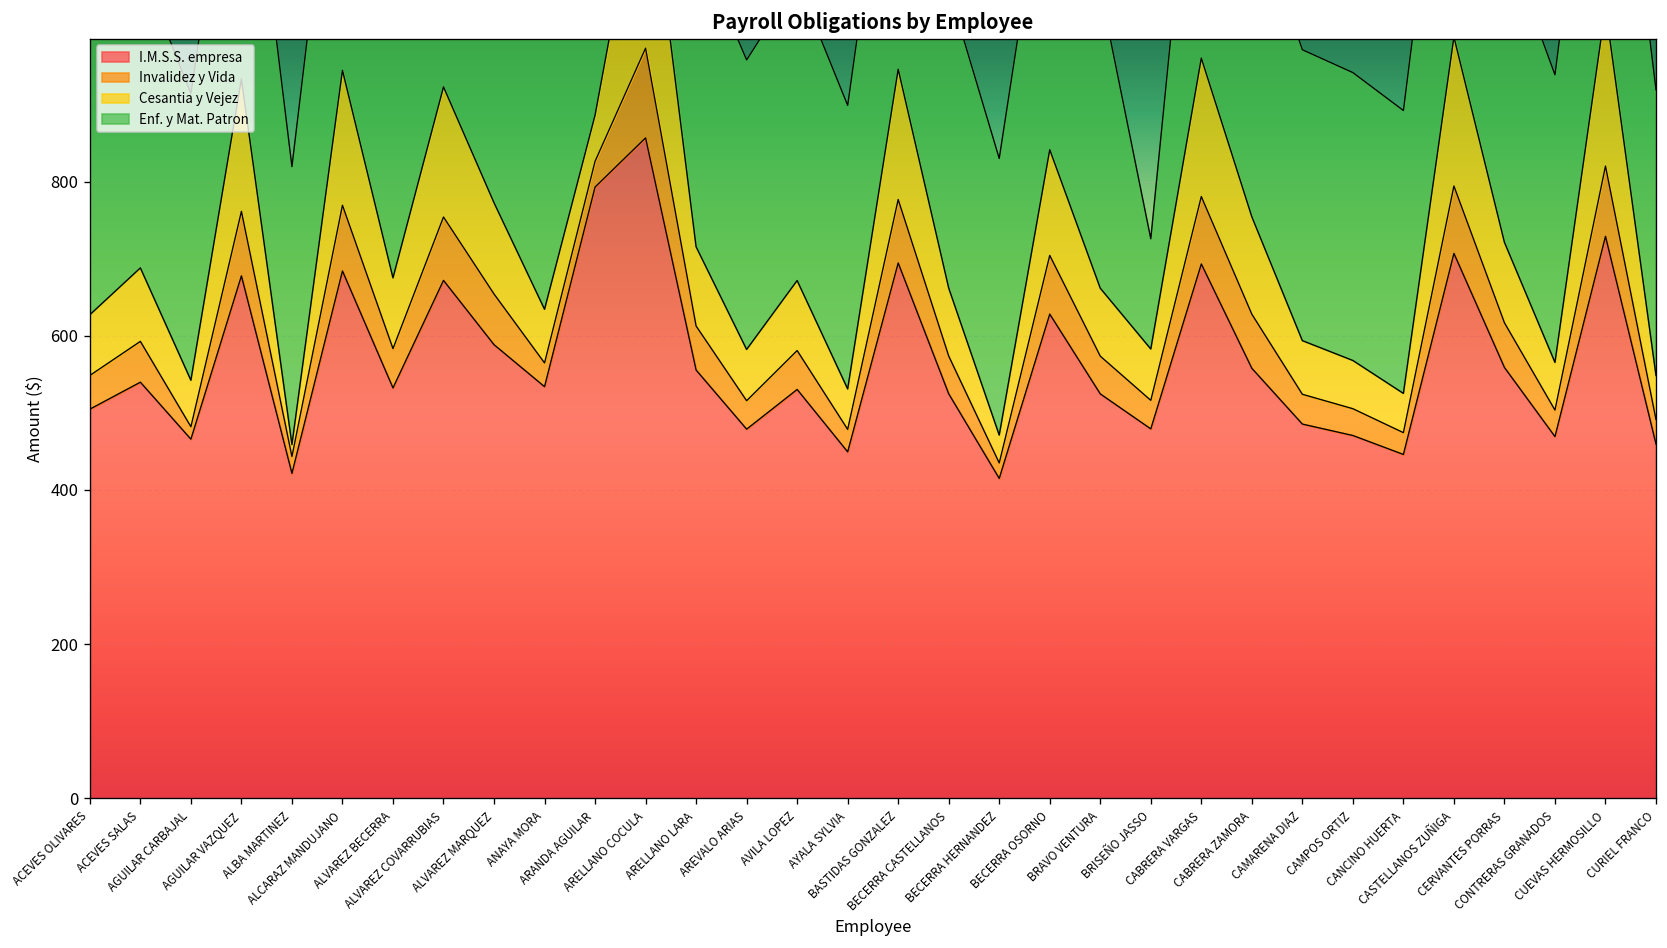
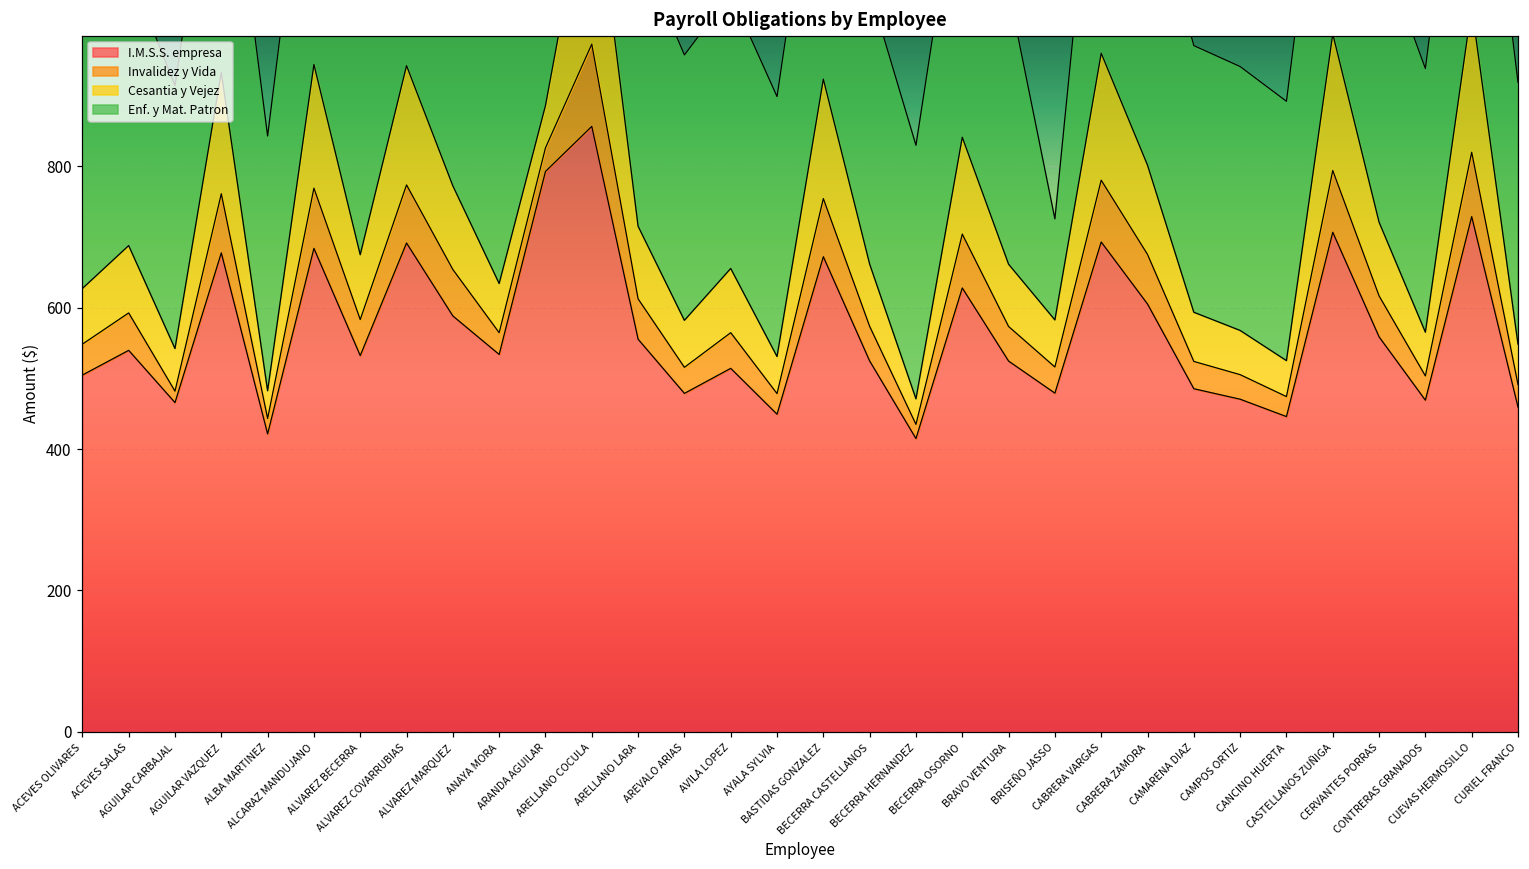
Cesantia y Vejez, ALBA MARTINEZ: 20 -> 40
I.M.S.S. empresa, ALVAREZ COVARRUBIAS: 670 -> 690
I.M.S.S. empresa, AVILA LOPEZ: 530 -> 510
I.M.S.S. empresa, BASTIDAS GONZALEZ: 690 -> 670
I.M.S.S. empresa, CABRERA ZAMORA: 560 -> 610
